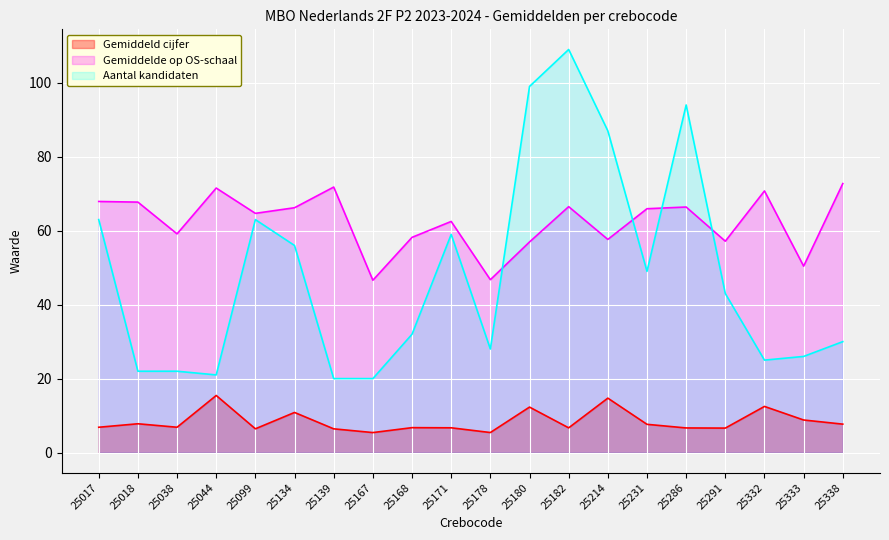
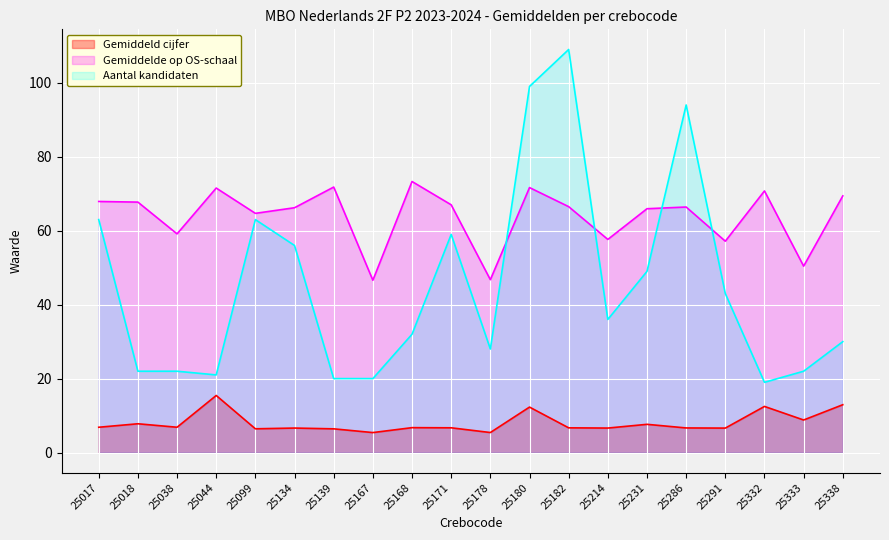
Gemiddeld cijfer, 25134: 11 -> 7
Gemiddelde op OS-schaal, 25168: 58 -> 73
Gemiddelde op OS-schaal, 25171: 63 -> 67
Gemiddelde op OS-schaal, 25180: 57 -> 72
Gemiddeld cijfer, 25214: 15 -> 7
Aantal kandidaten, 25214: 87 -> 36
Aantal kandidaten, 25332: 25 -> 19
Aantal kandidaten, 25333: 26 -> 22
Gemiddeld cijfer, 25338: 8 -> 13
Gemiddelde op OS-schaal, 25338: 73 -> 69
